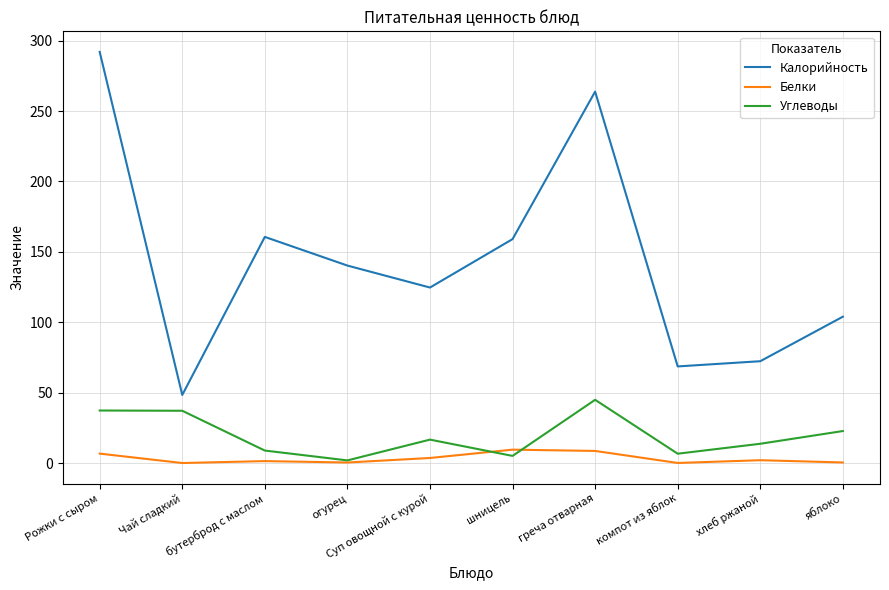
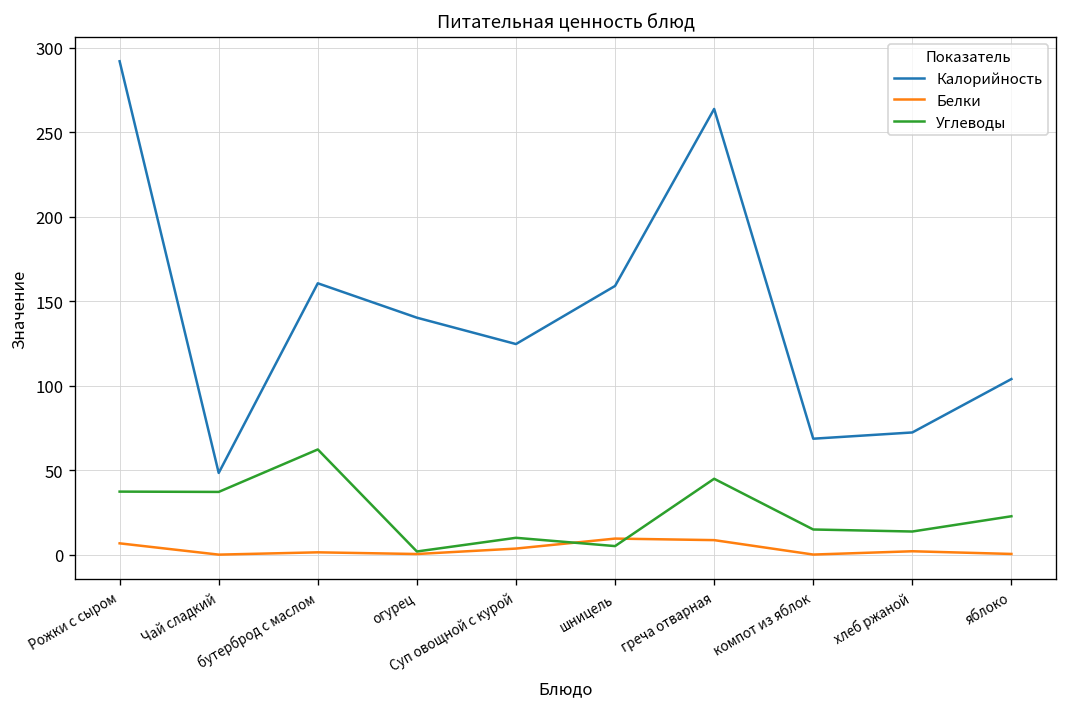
Углеводы, бутерброд с маслом: 9 -> 62
Углеводы, Суп овощной с курой: 17 -> 10
Углеводы, компот из яблок: 7 -> 15
